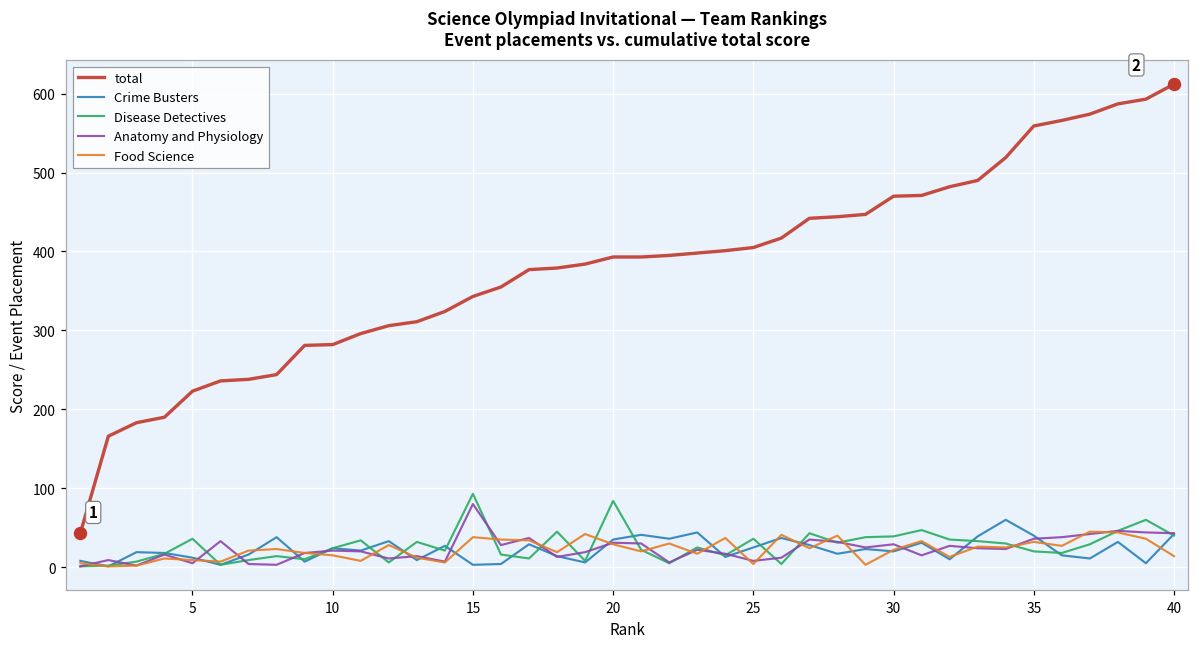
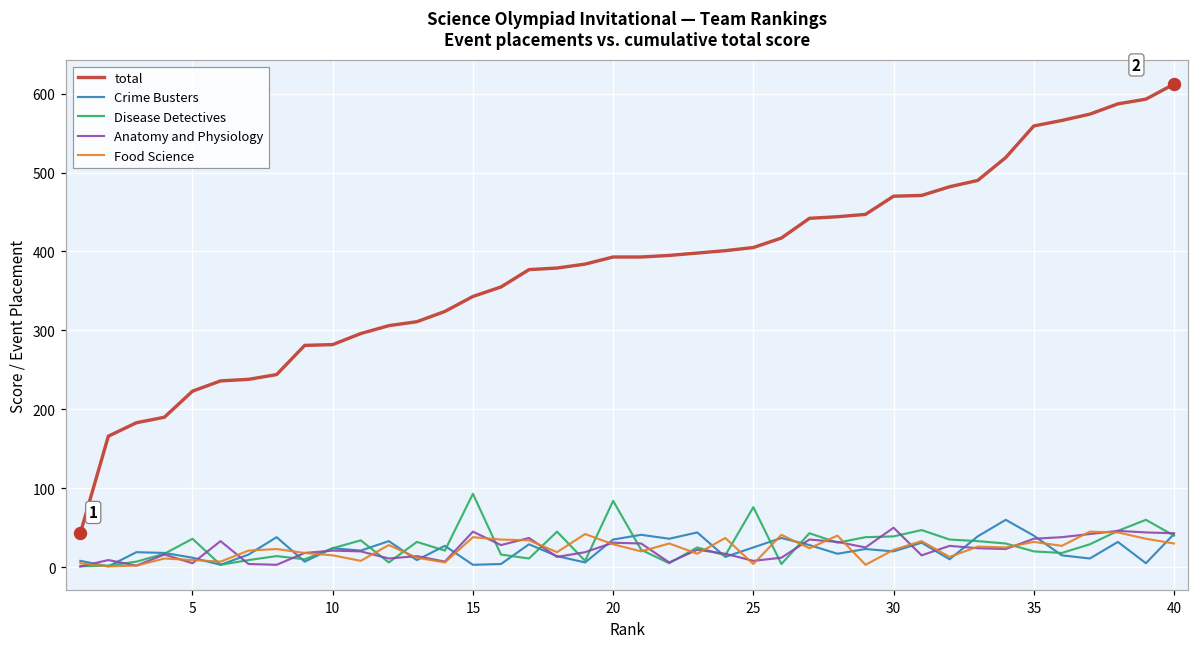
Anatomy and Physiology, 15: 80 -> 50
Disease Detectives, 25: 40 -> 80
Anatomy and Physiology, 30: 30 -> 50
Food Science, 40: 10 -> 30
